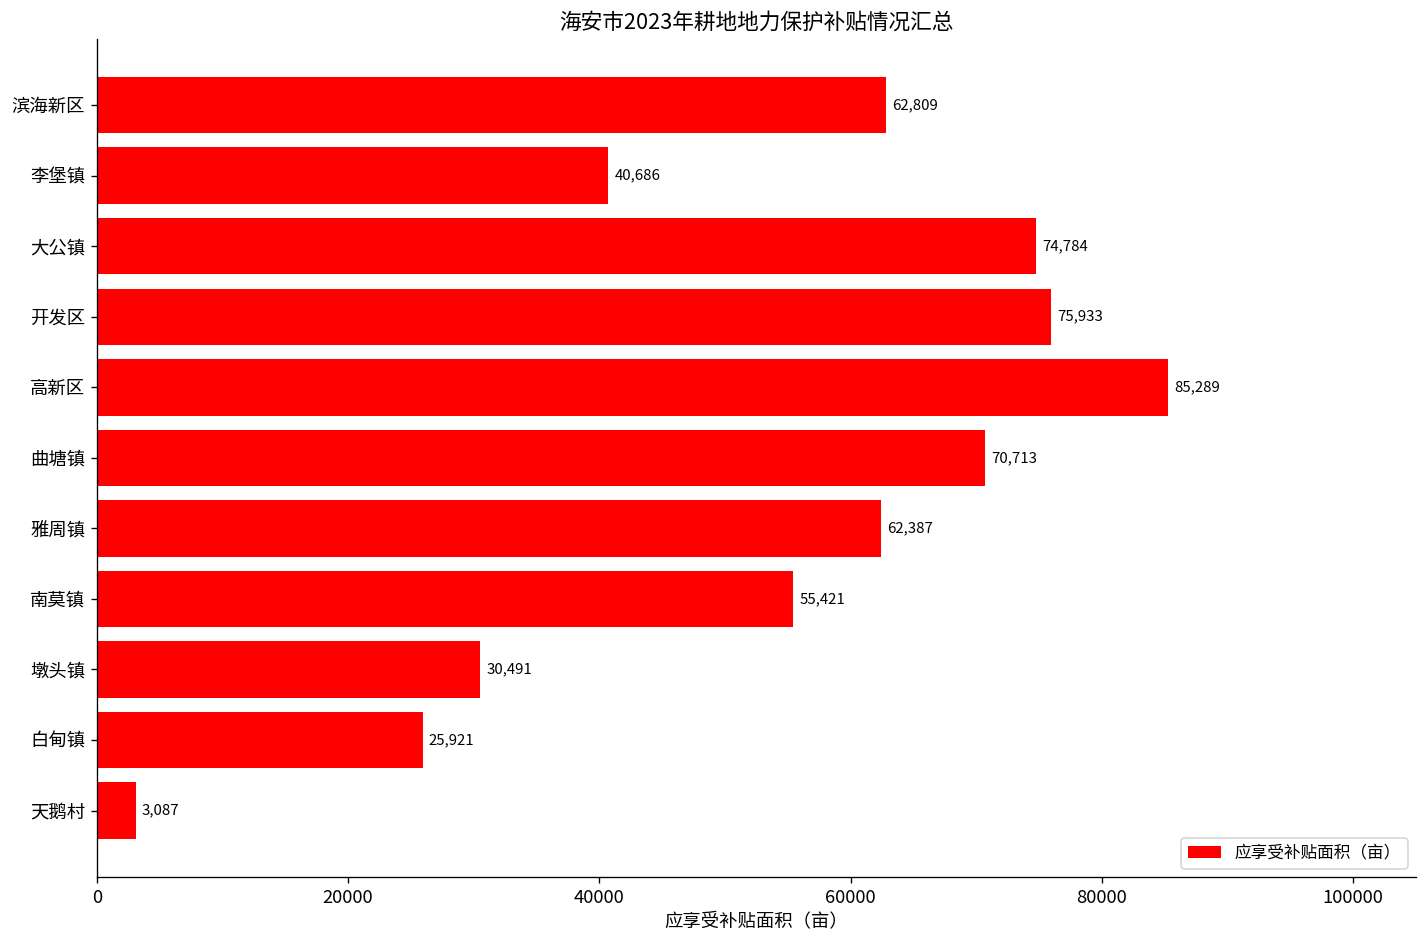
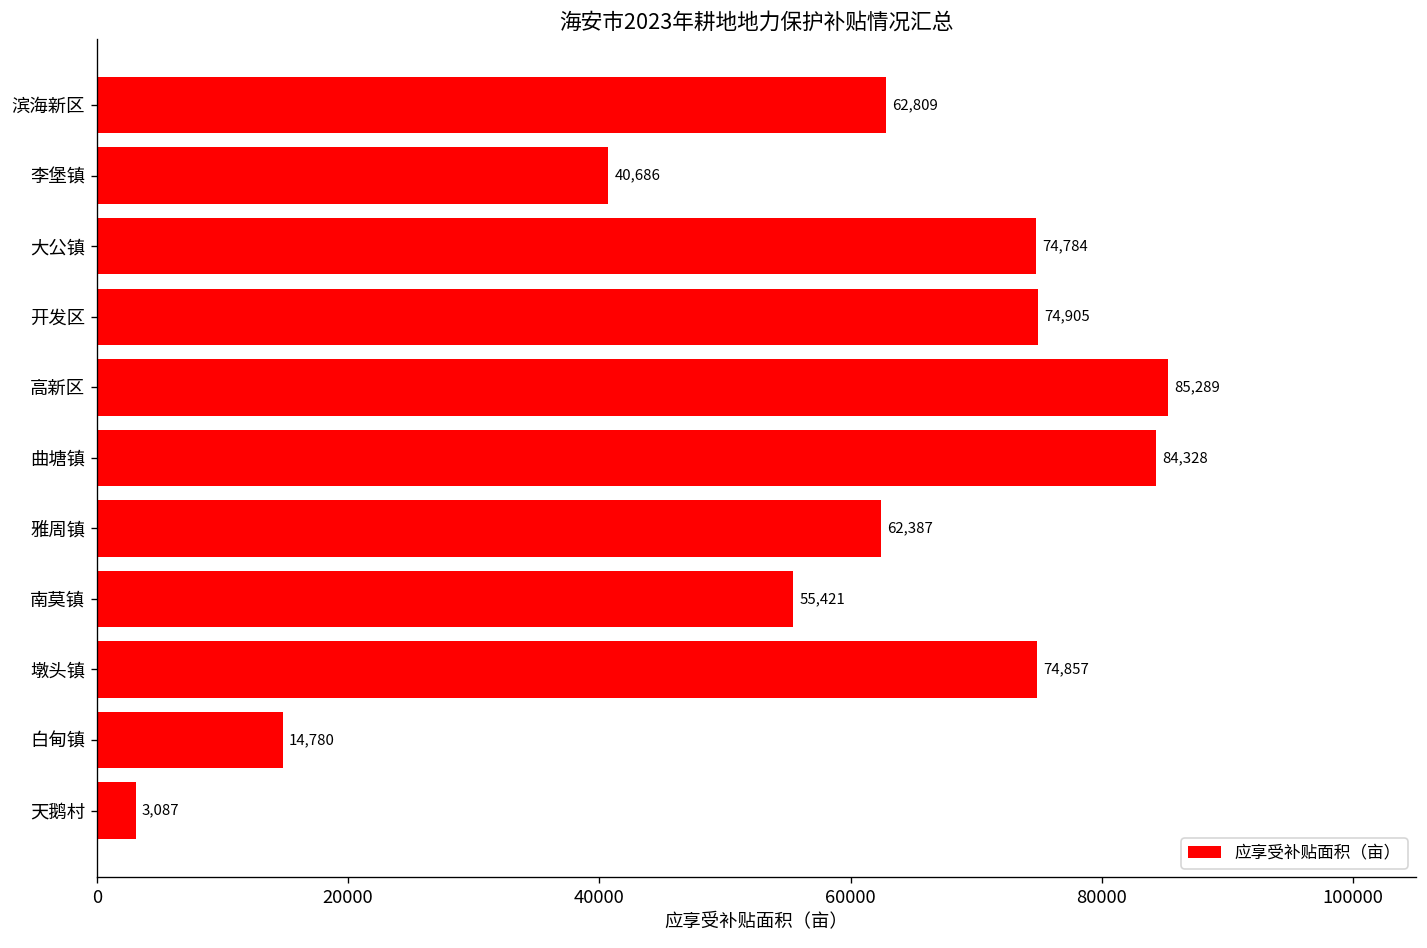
开发区: 75,933 -> 74,905
曲塘镇: 70,713 -> 84,328
墩头镇: 30,491 -> 74,857
白甸镇: 25,921 -> 14,780
